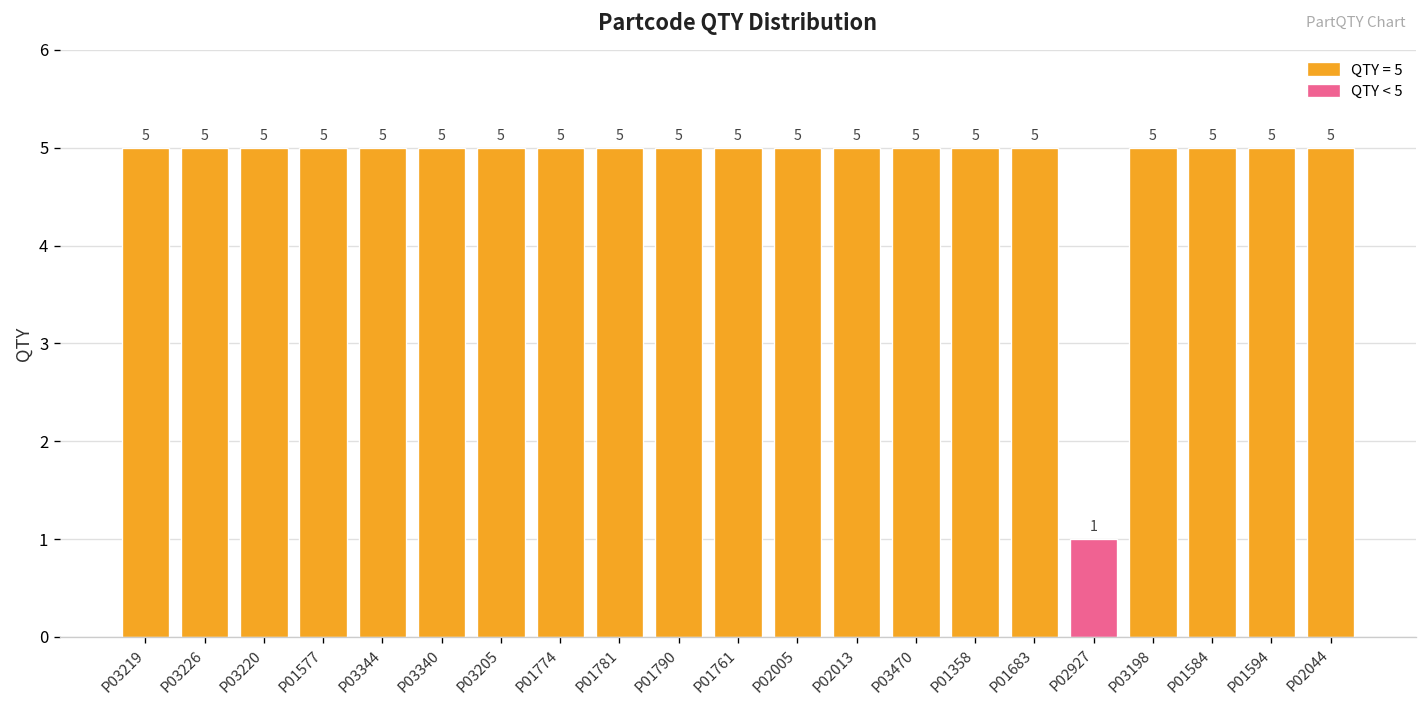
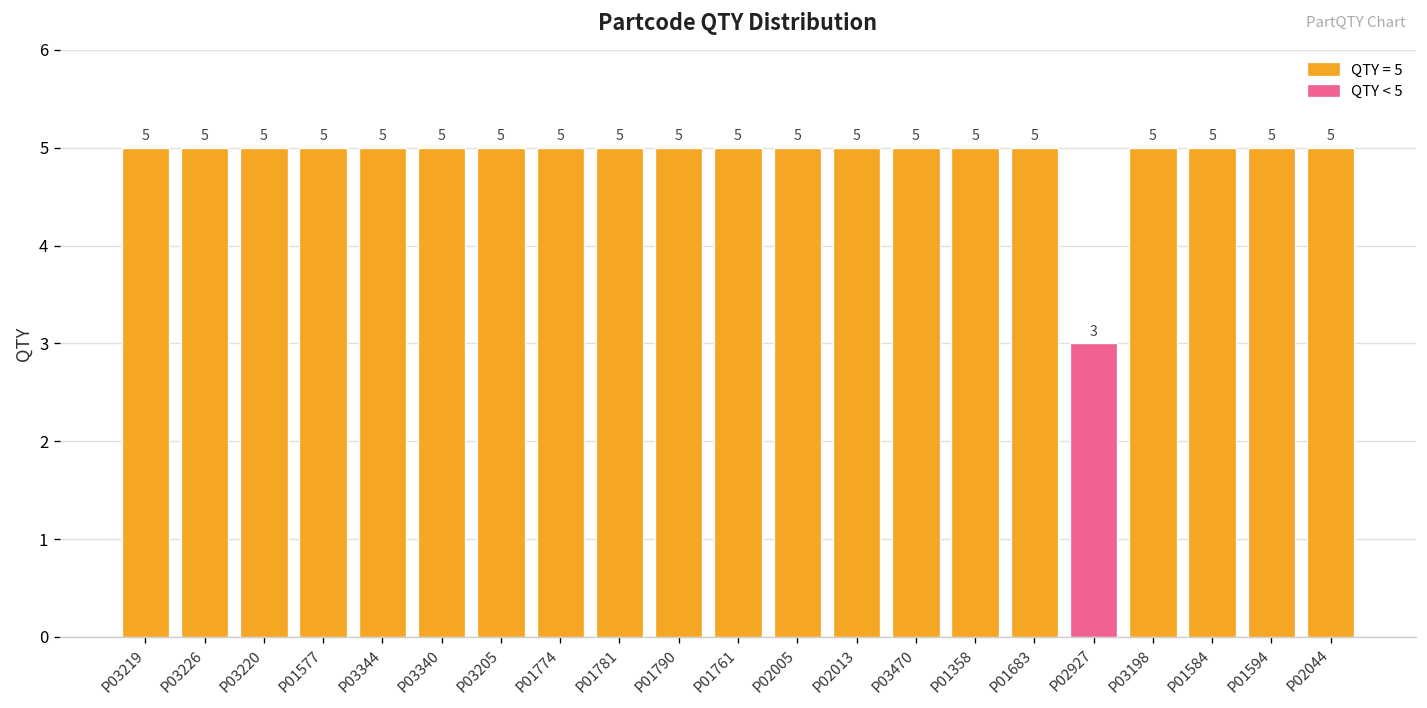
P02927: 1 -> 3
